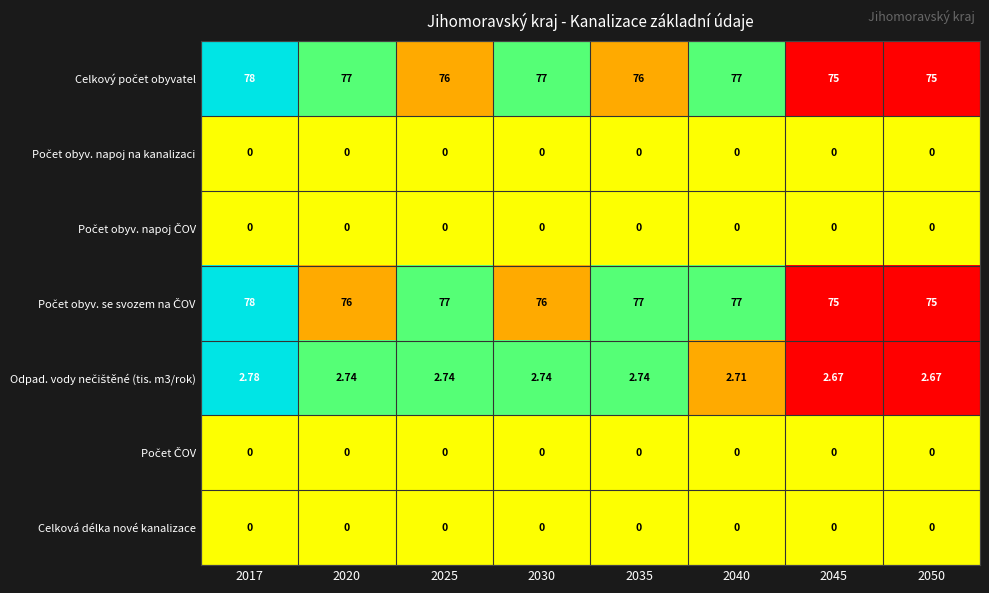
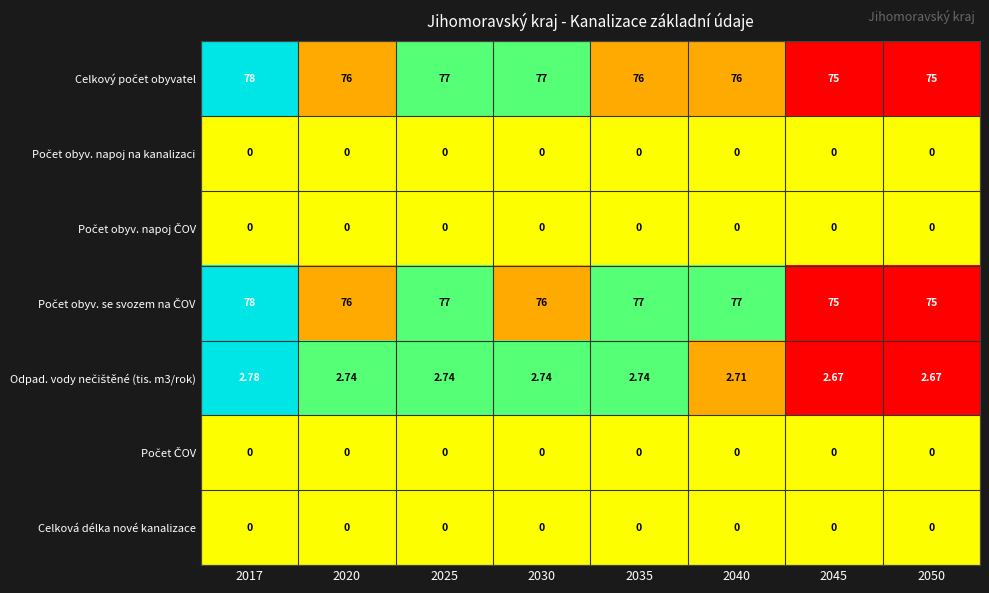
Celkový počet obyvatel, 2020: 77 -> 76
Celkový počet obyvatel, 2025: 76 -> 77
Celkový počet obyvatel, 2040: 77 -> 76
